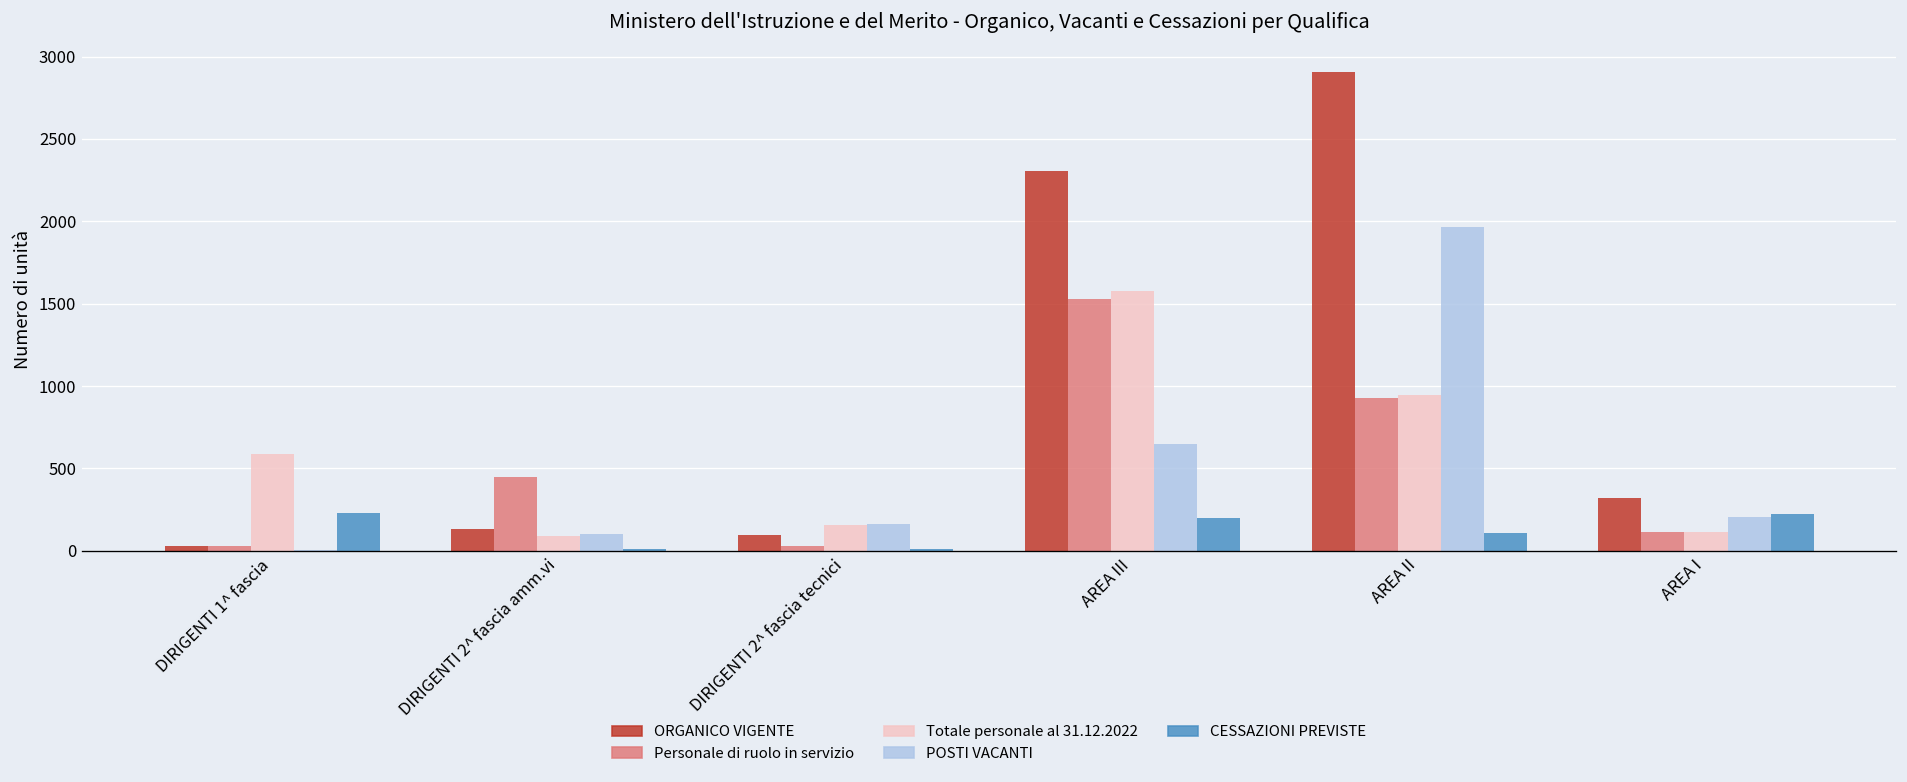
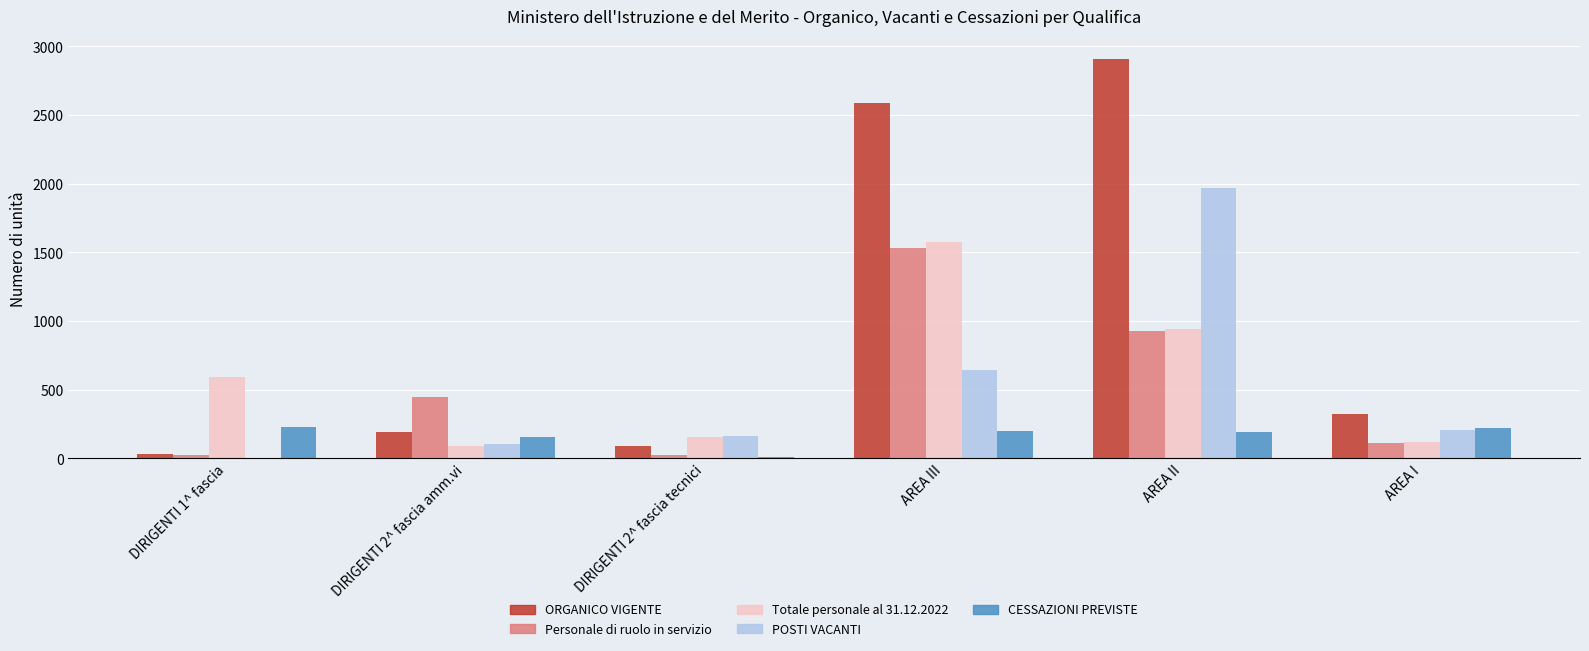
ORGANICO VIGENTE, DIRIGENTI 2^ fascia amm.vi: 130 -> 200
CESSAZIONI PREVISTE, DIRIGENTI 2^ fascia amm.vi: 10 -> 160
ORGANICO VIGENTE, AREA III: 2310 -> 2590
CESSAZIONI PREVISTE, AREA II: 110 -> 190
